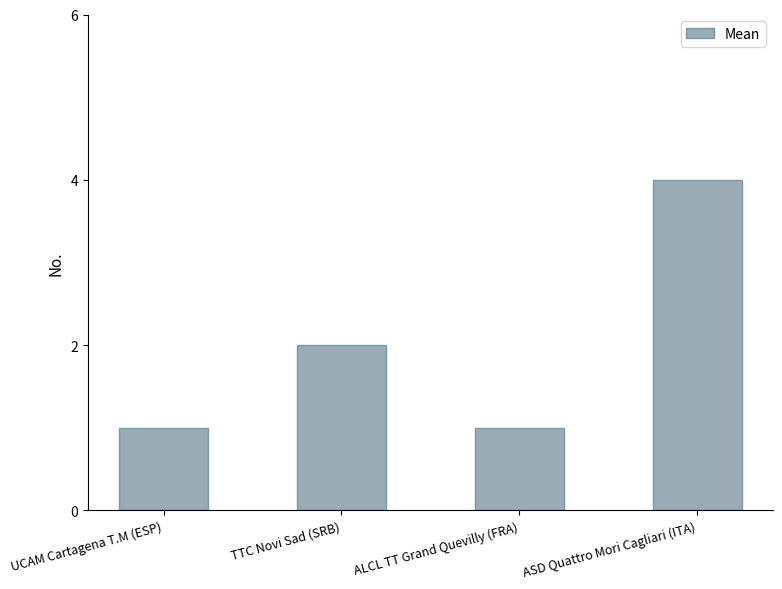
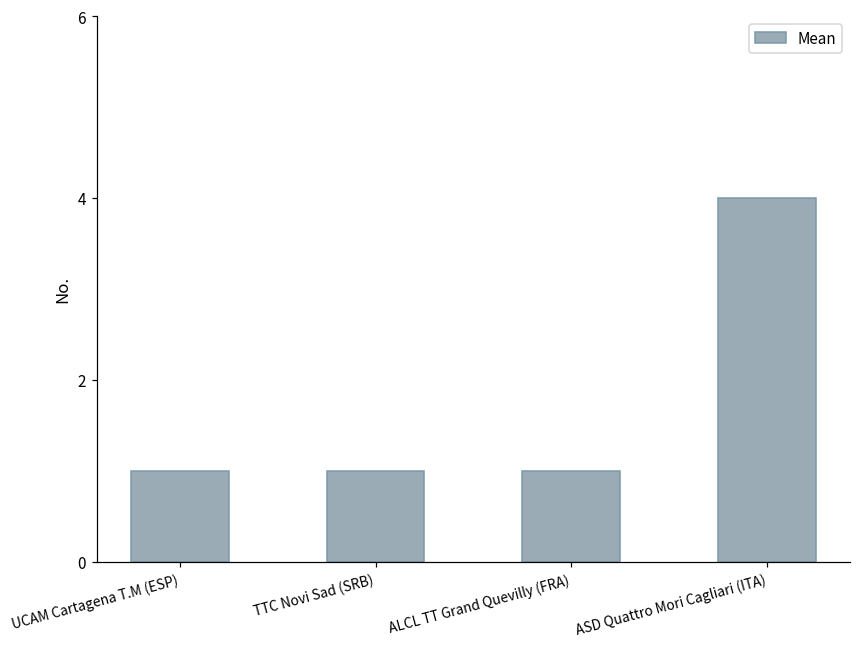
TTC Novi Sad (SRB): 2 -> 1
